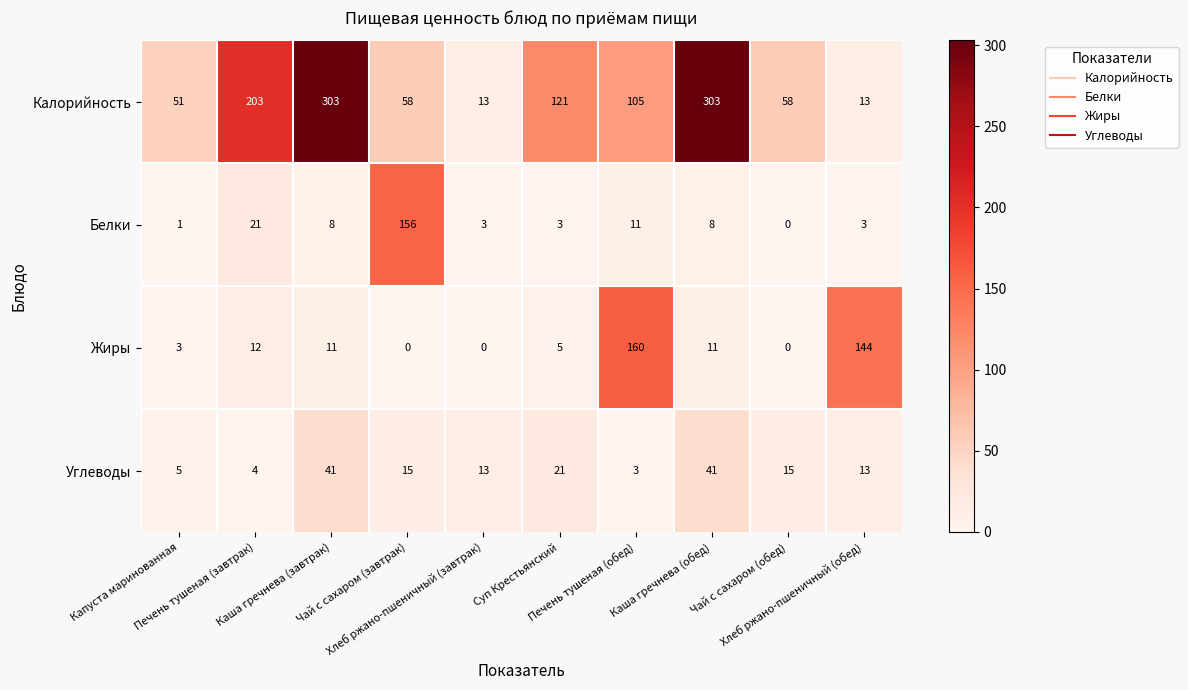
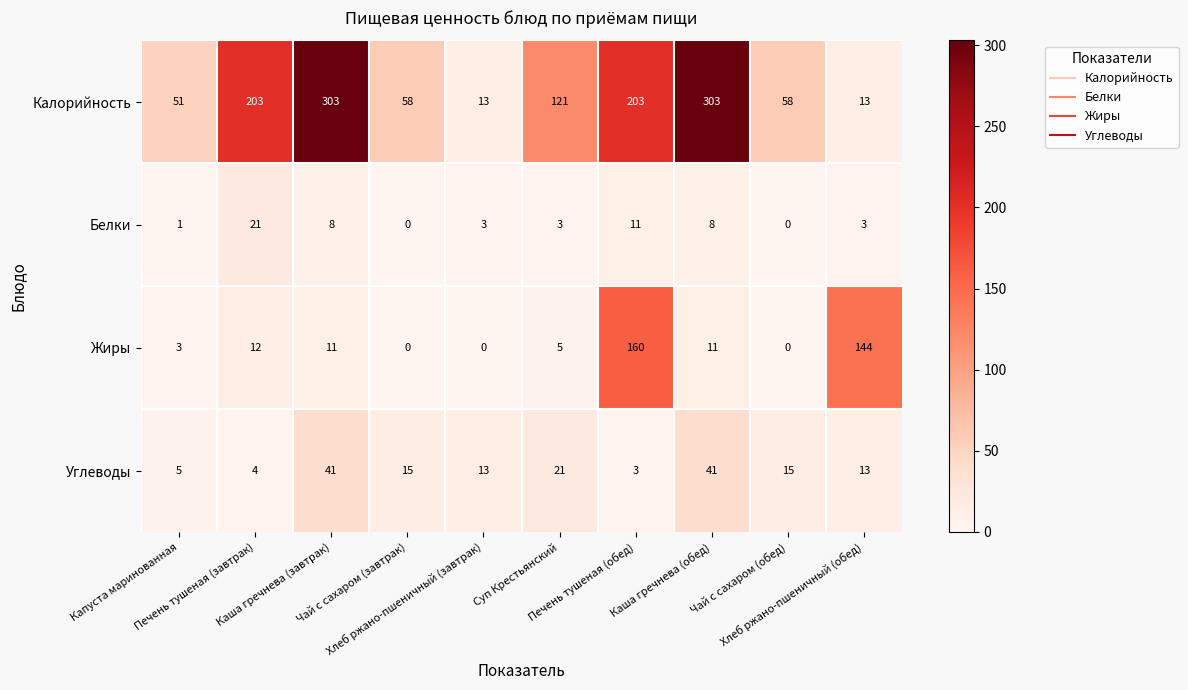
Калорийность, Печень тушеная (обед): 105 -> 203
Белки, Чай с сахаром (завтрак): 156 -> 0
